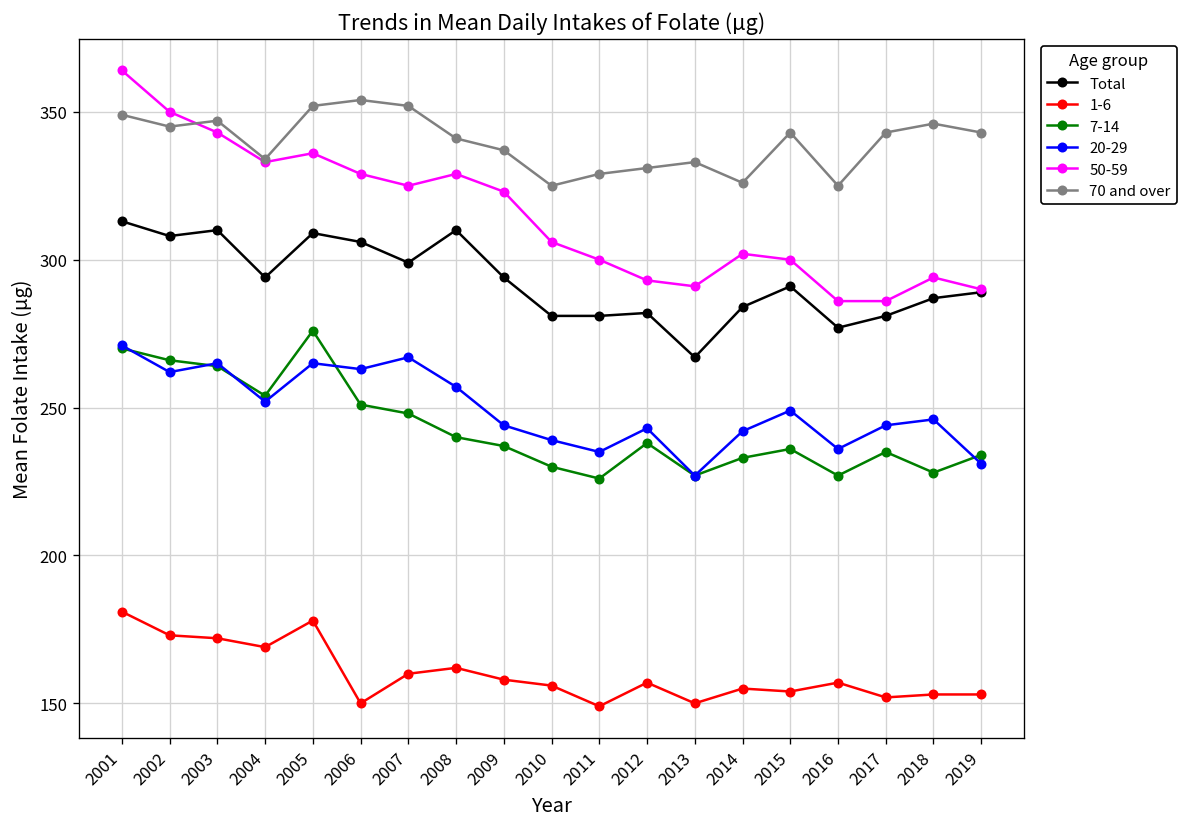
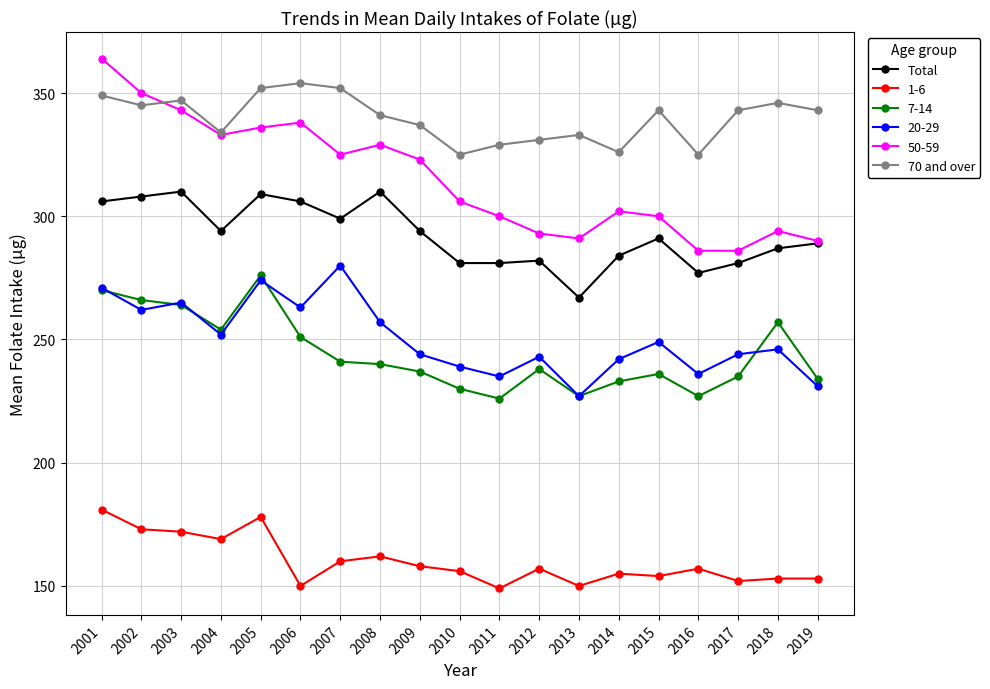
Total, 2001: 313 -> 306
20-29, 2005: 265 -> 274
50-59, 2006: 329 -> 338
7-14, 2007: 248 -> 241
20-29, 2007: 267 -> 280
7-14, 2018: 228 -> 257
